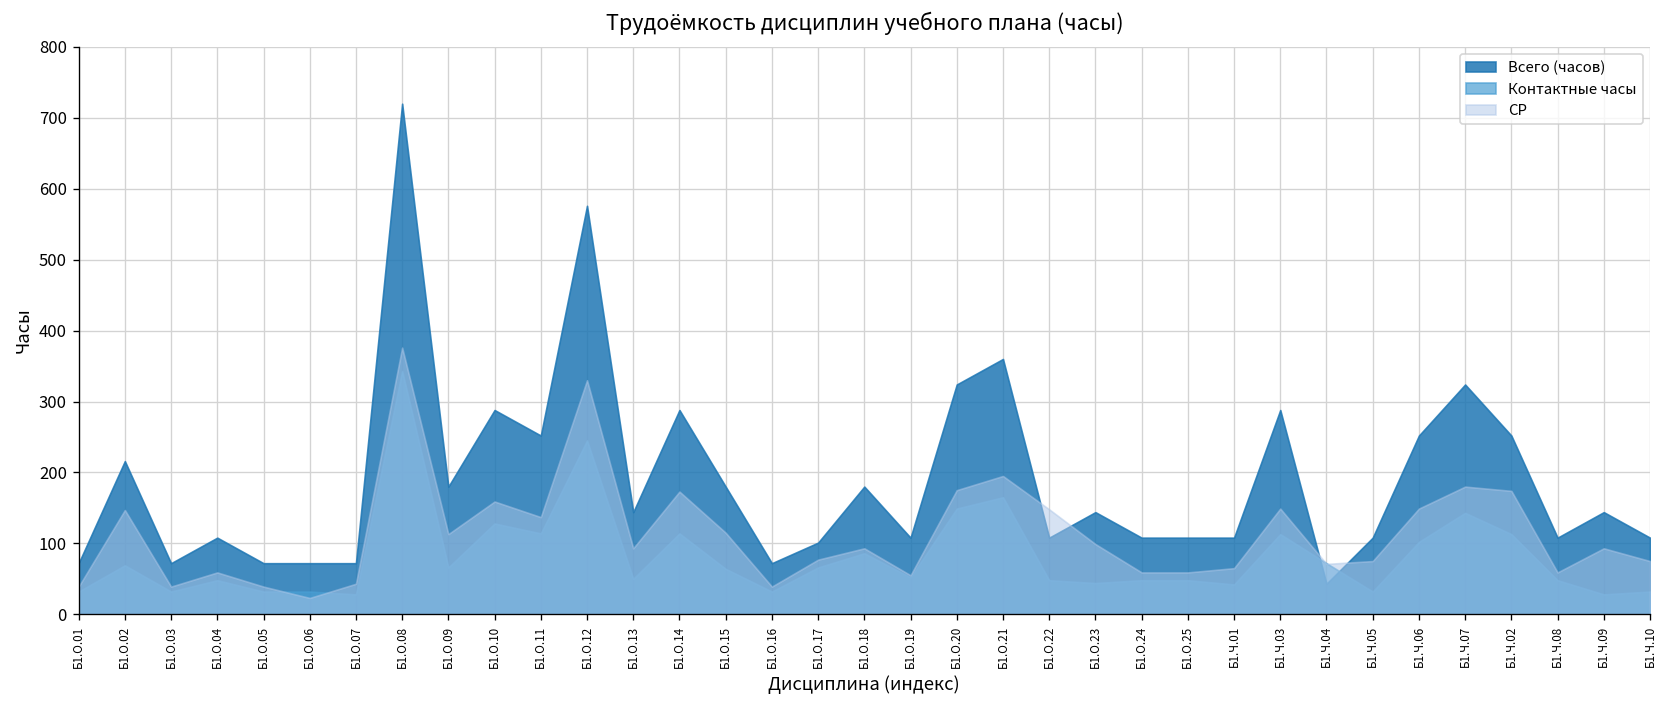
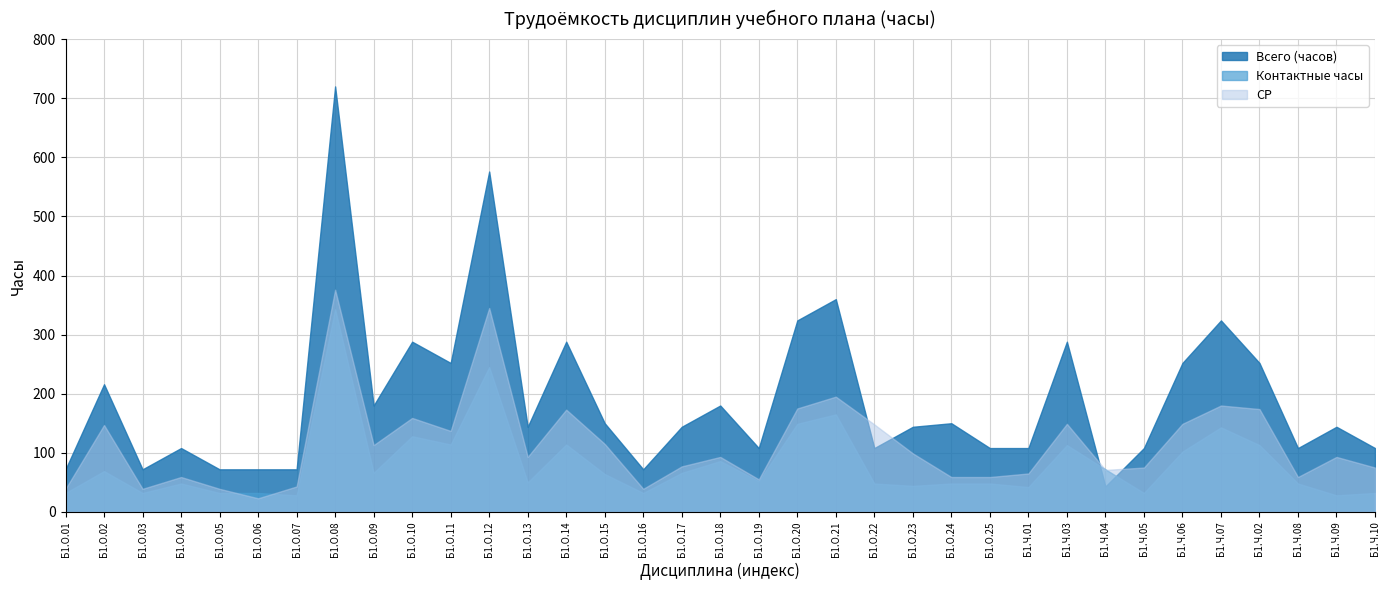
СР, Б1.О.12: 330 -> 350
Всего (часов), Б1.О.15: 180 -> 150
Всего (часов), Б1.О.17: 100 -> 140
Всего (часов), Б1.О.24: 110 -> 150
